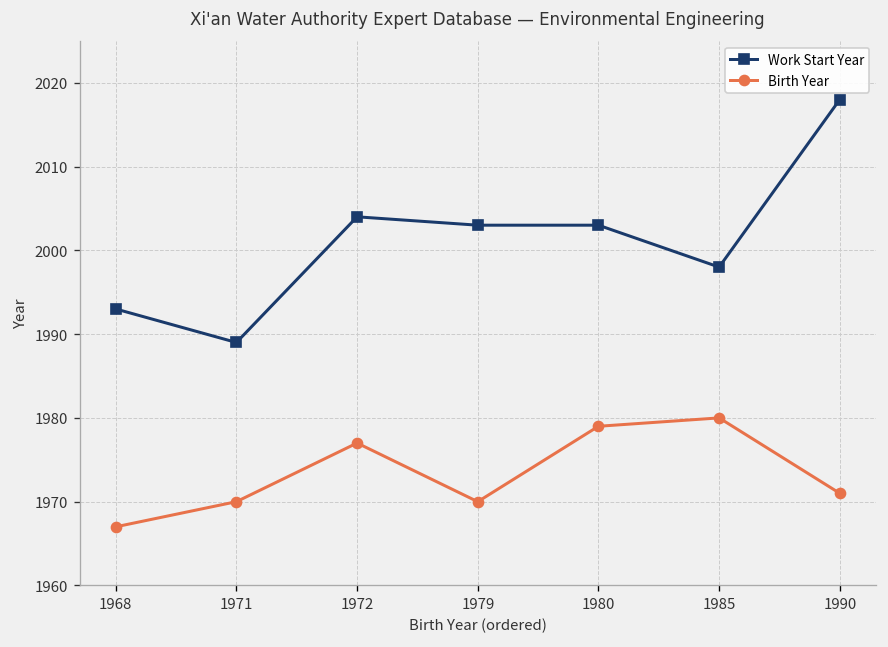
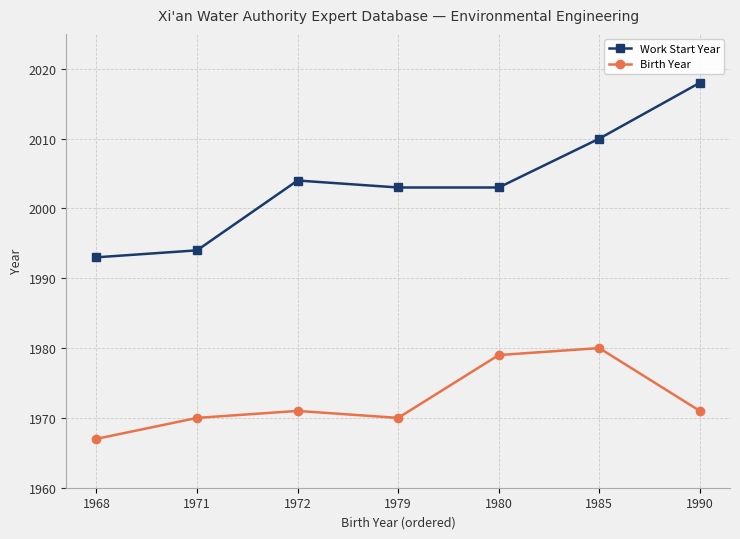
Work Start Year, 1971: 1989 -> 1994
Birth Year, 1972: 1977 -> 1971
Work Start Year, 1985: 1998 -> 2010
